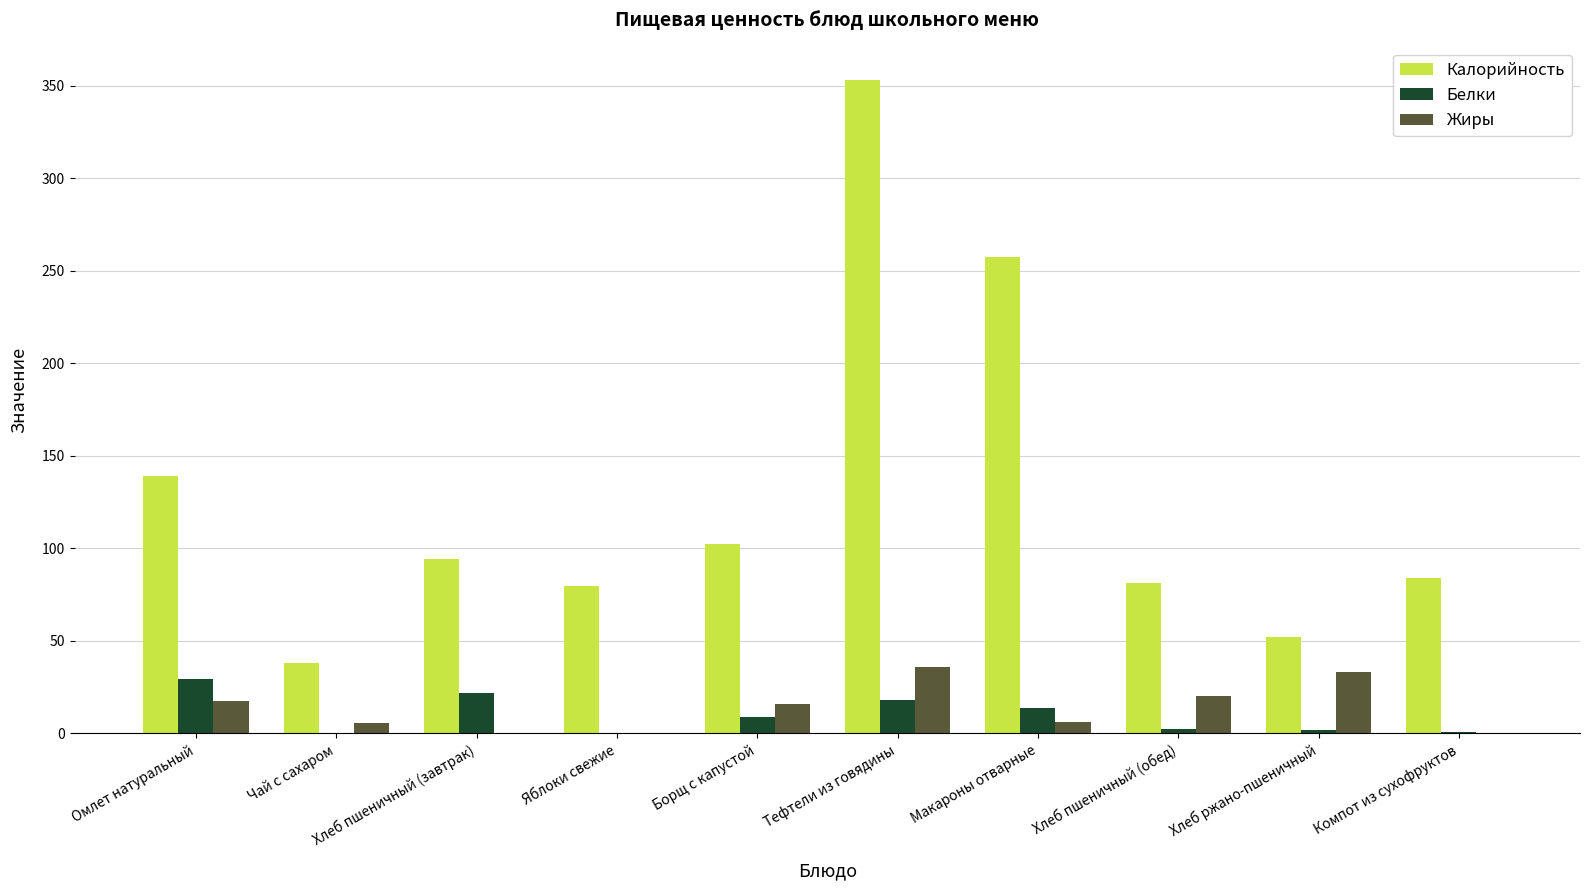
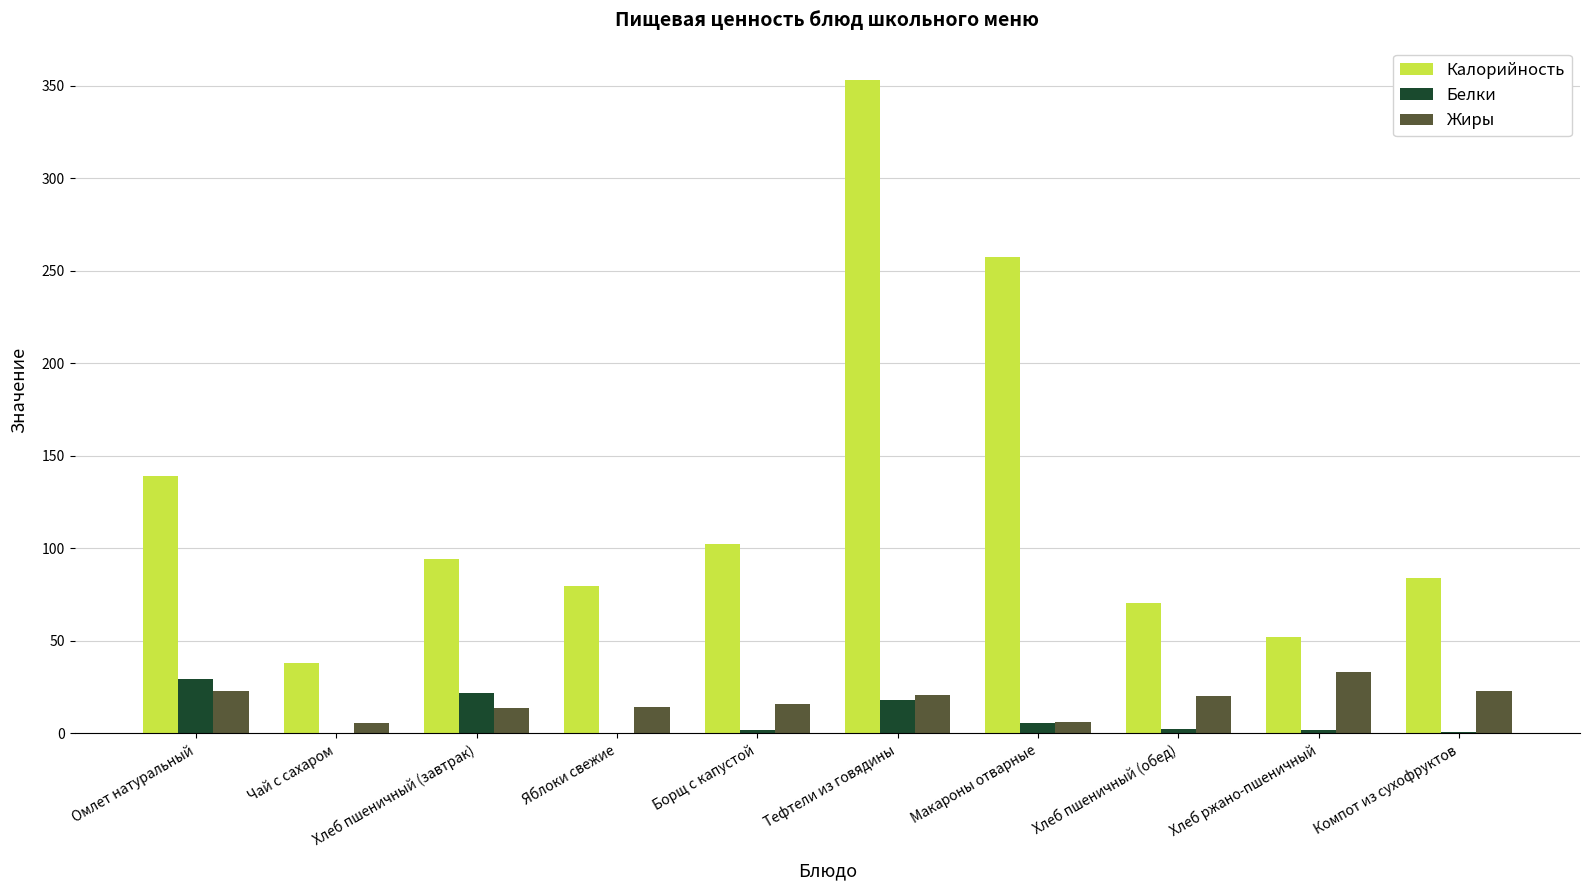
Жиры, Омлет натуральный: 18 -> 23
Жиры, Хлеб пшеничный (завтрак): 0 -> 14
Жиры, Яблоки свежие: 0 -> 14
Белки, Борщ с капустой: 9 -> 2
Жиры, Тефтели из говядины: 36 -> 21
Белки, Макароны отварные: 14 -> 6
Калорийность, Хлеб пшеничный (обед): 81 -> 71
Жиры, Компот из сухофруктов: 0 -> 23
